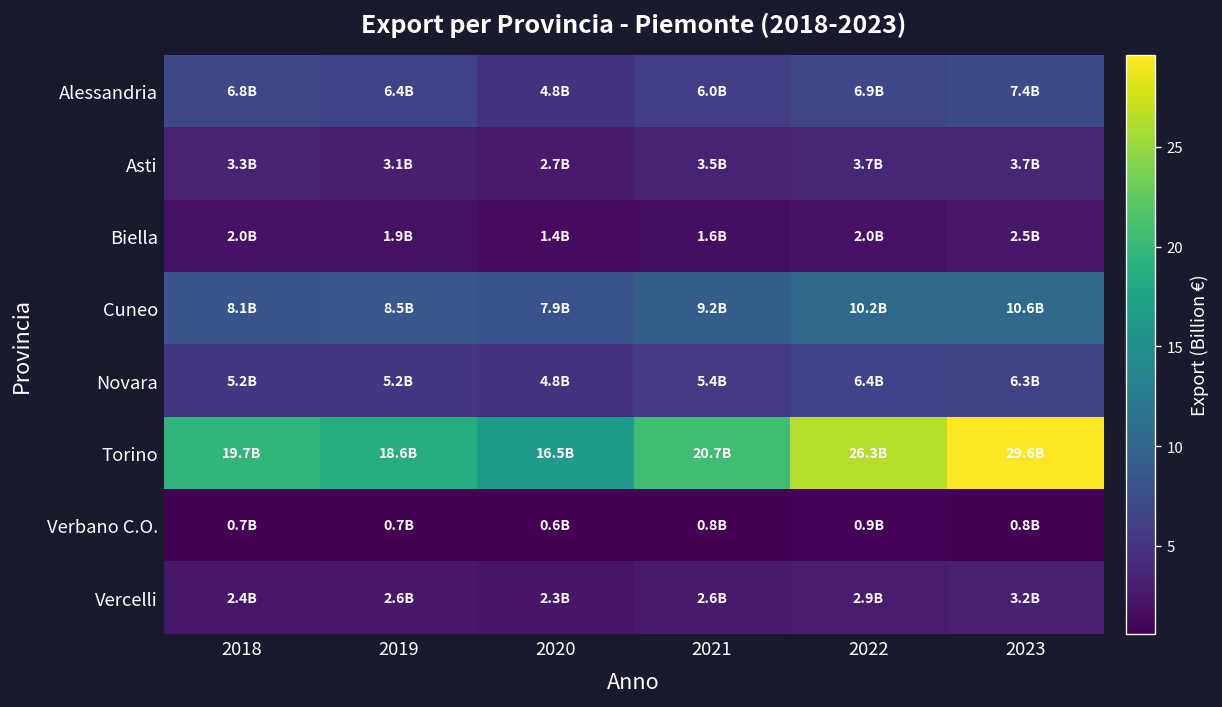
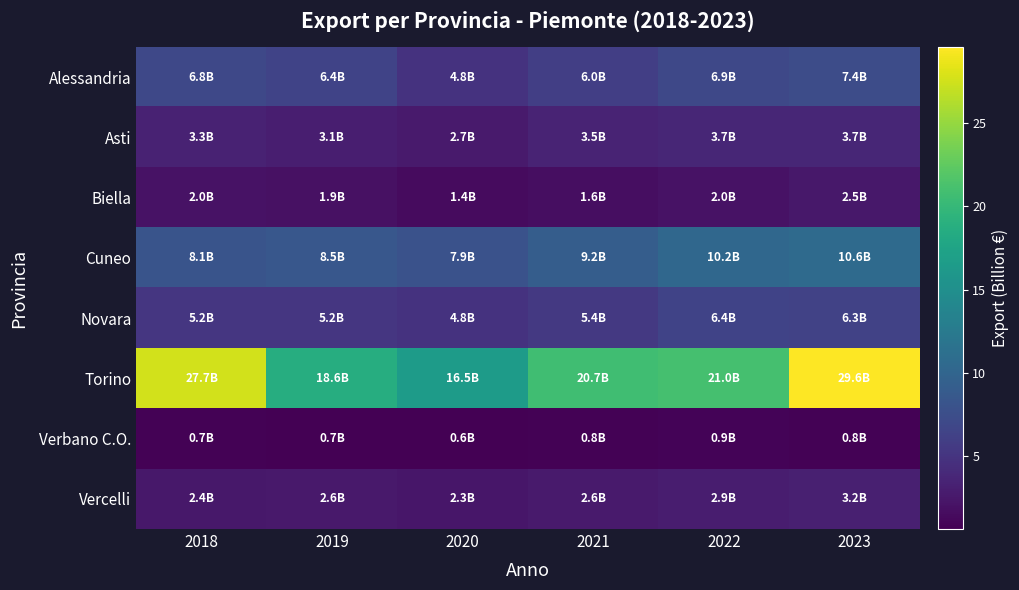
Torino, 2018: 19.7B -> 27.7B
Torino, 2022: 26.3B -> 21.0B
